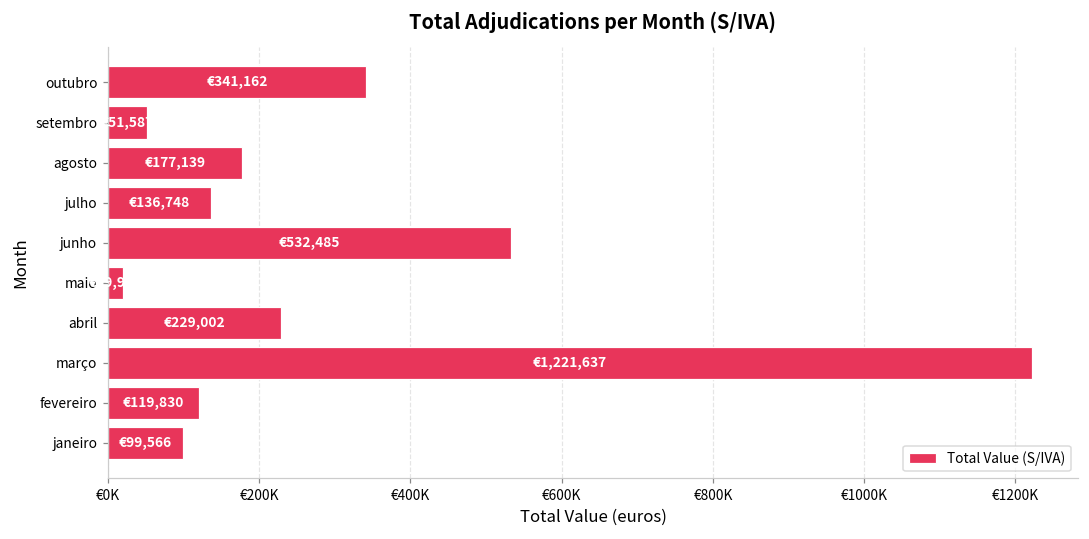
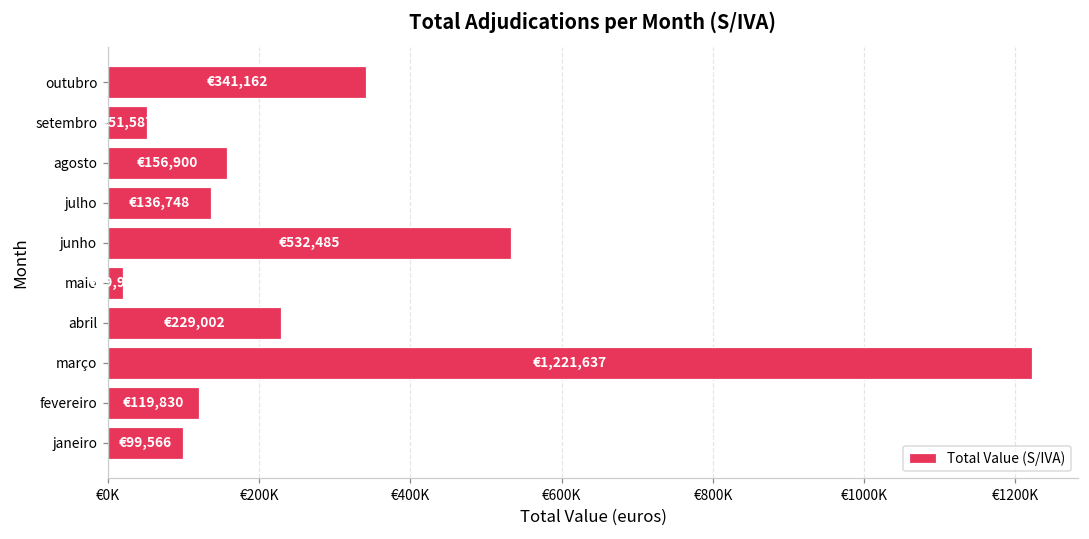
agosto: €177,139 -> €156,900
